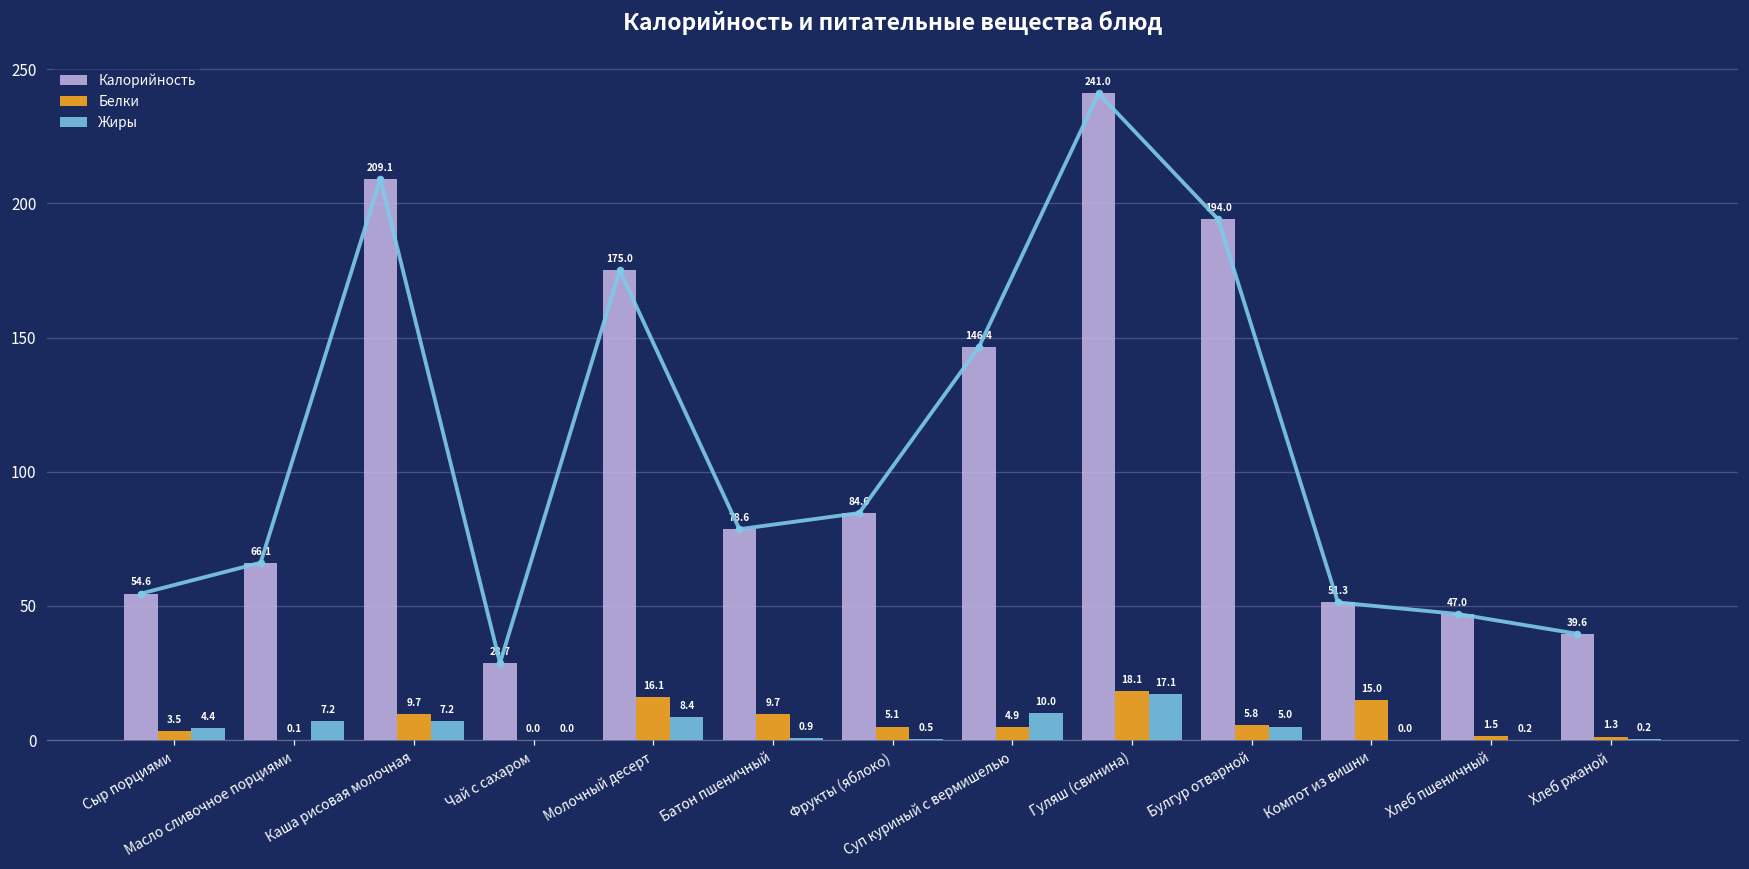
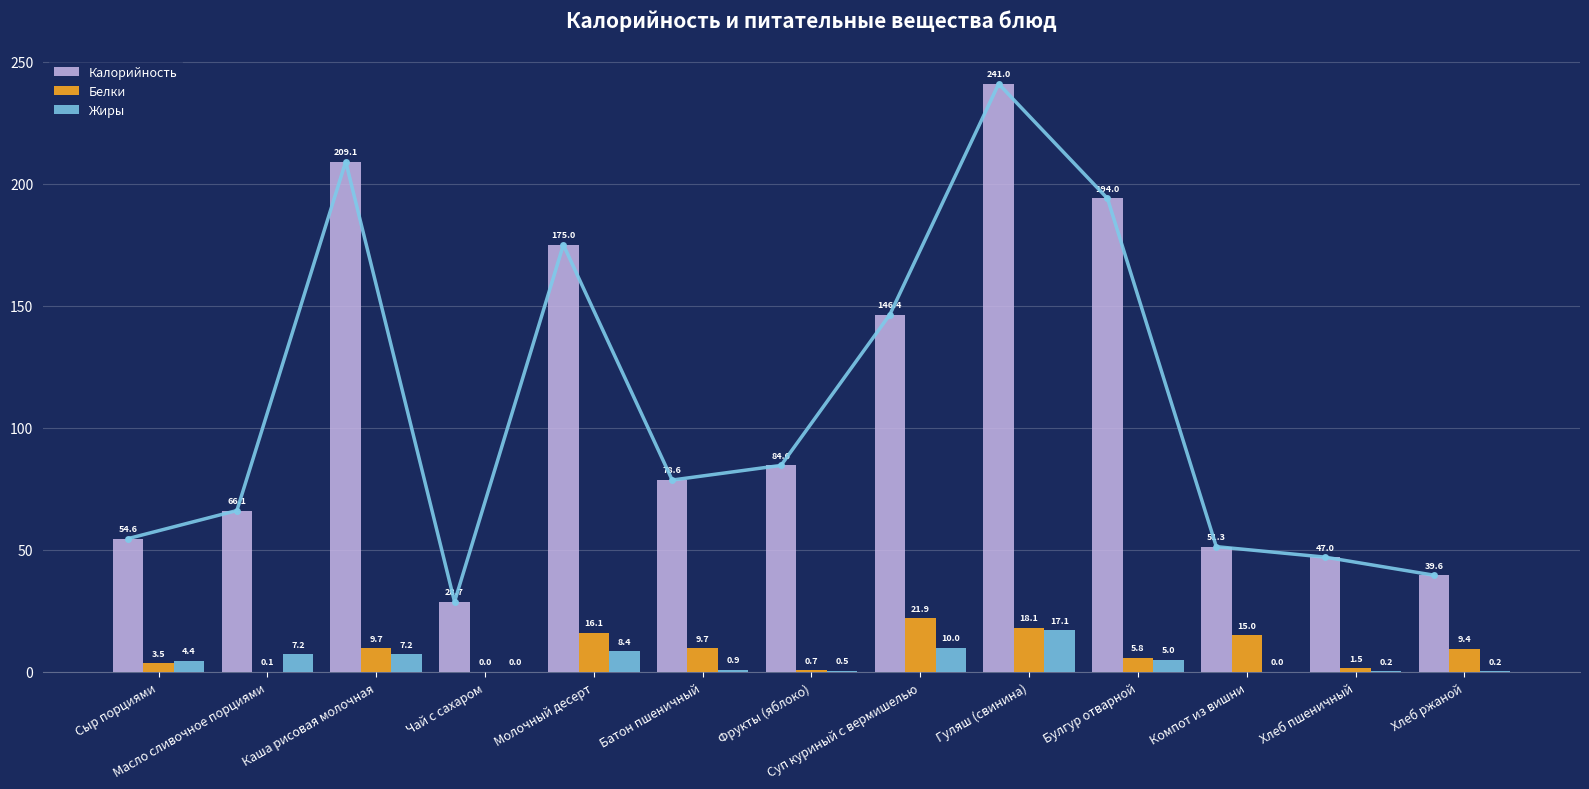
Белки, Фрукты (яблоко): 5.1 -> 0.7
Белки, Суп куриный с вермишелью: 4.9 -> 21.9
Белки, Хлеб ржаной: 1.3 -> 9.4
